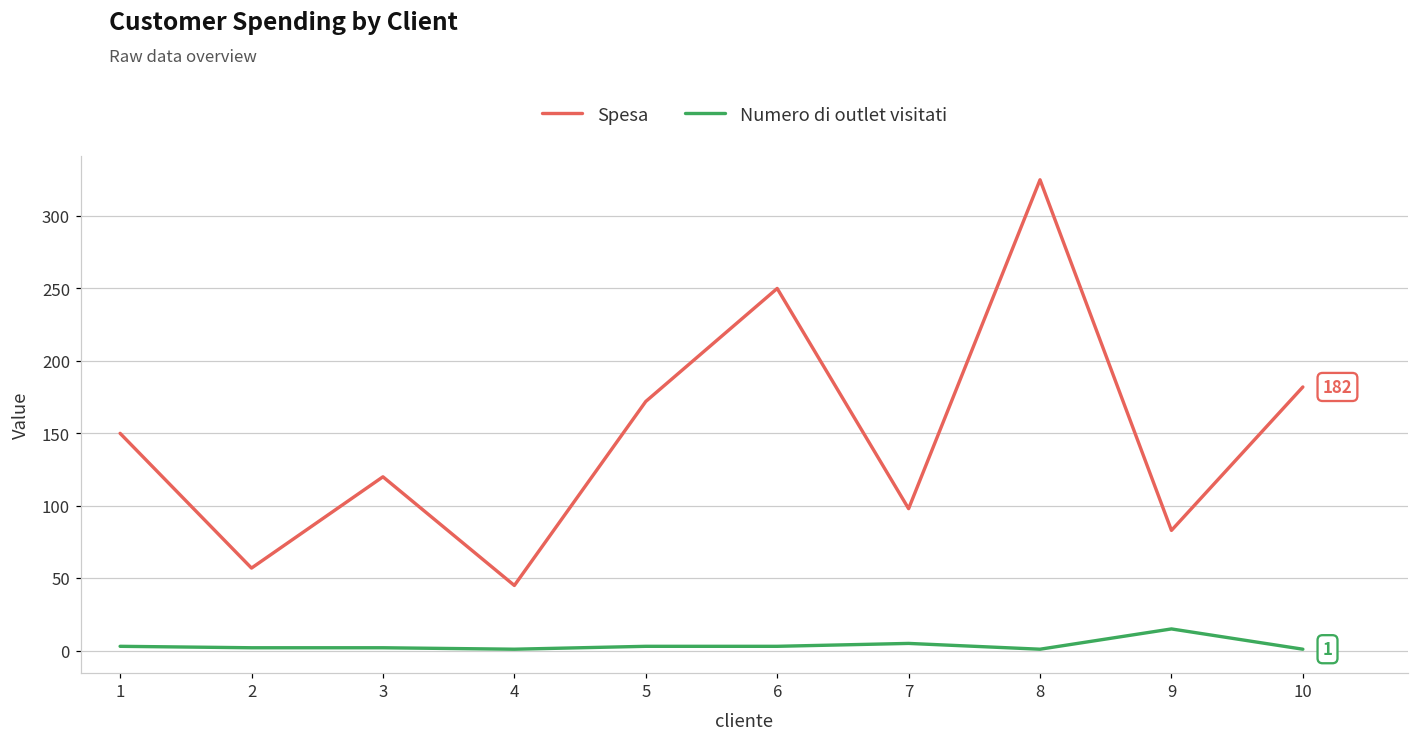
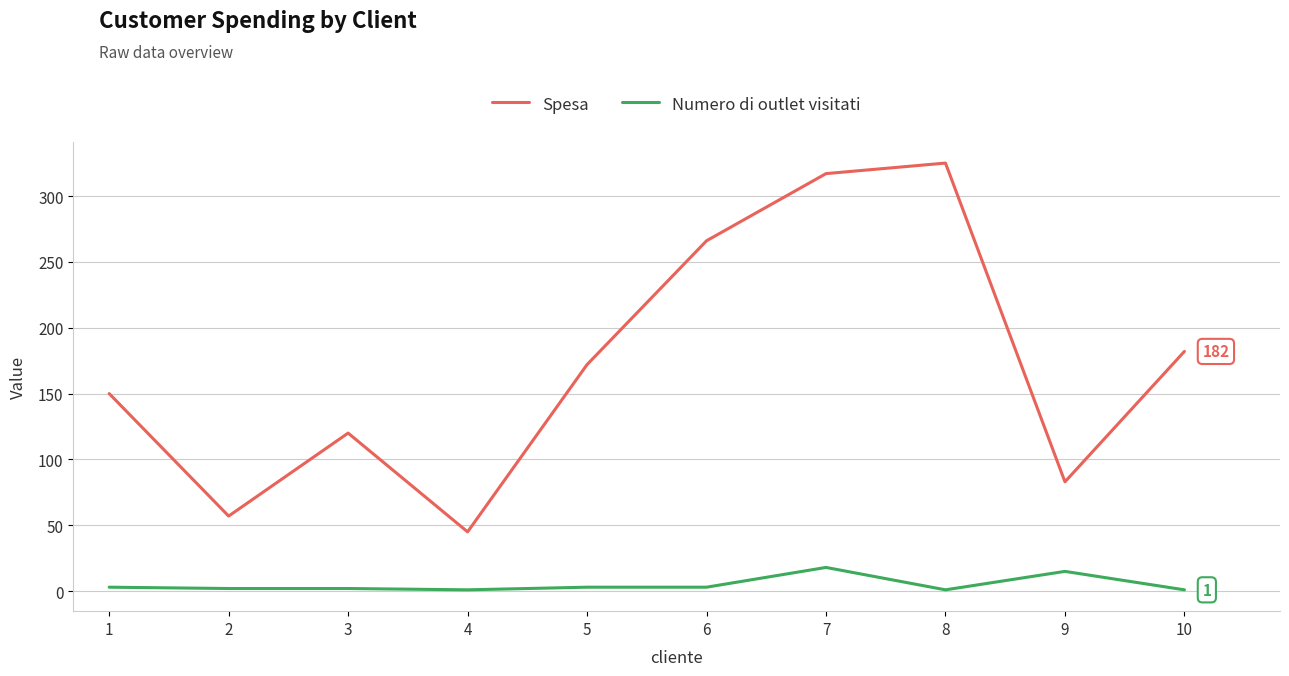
Spesa, 6: 250 -> 266
Spesa, 7: 98 -> 317
Numero di outlet visitati, 7: 5 -> 18
